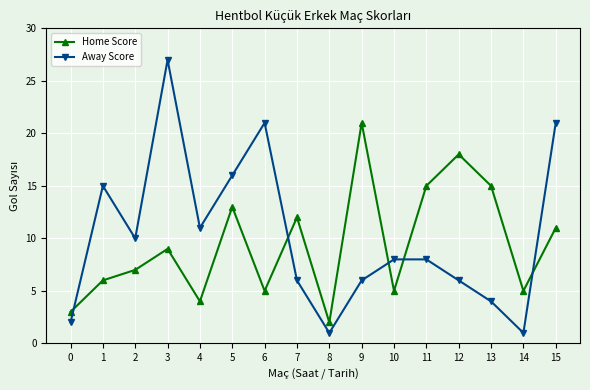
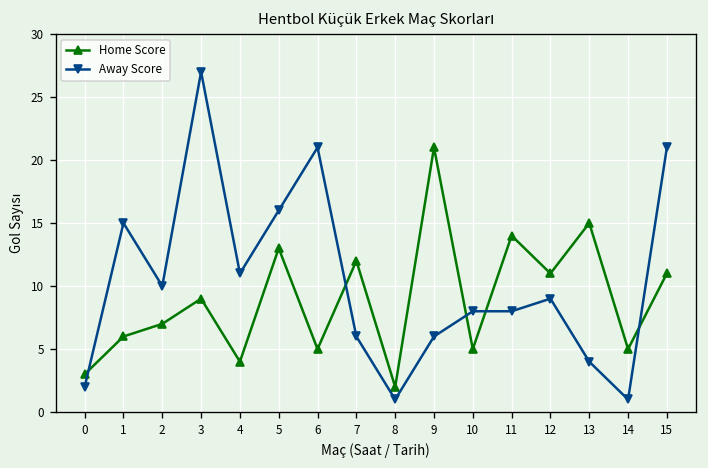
Home Score, 11: 15 -> 14
Home Score, 12: 18 -> 11
Away Score, 12: 6 -> 9
